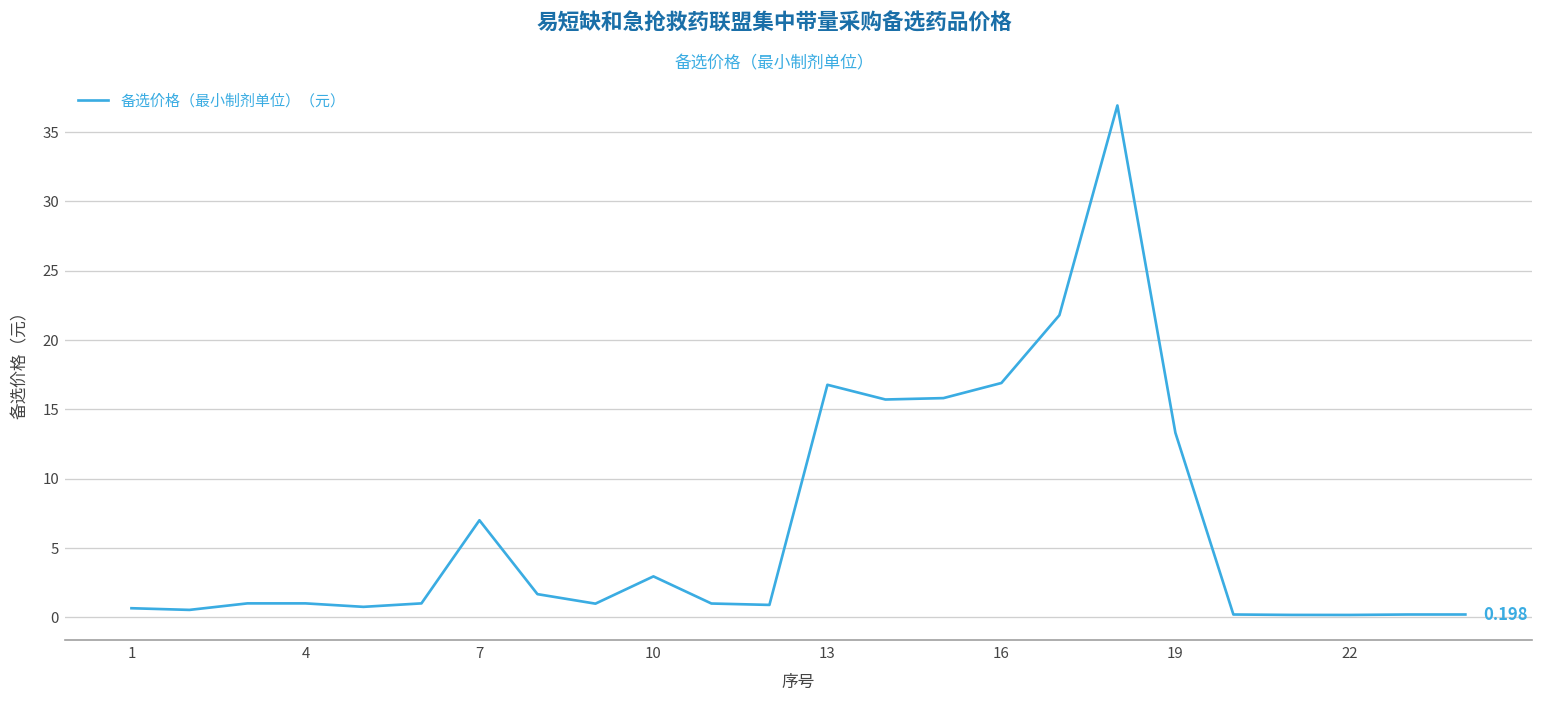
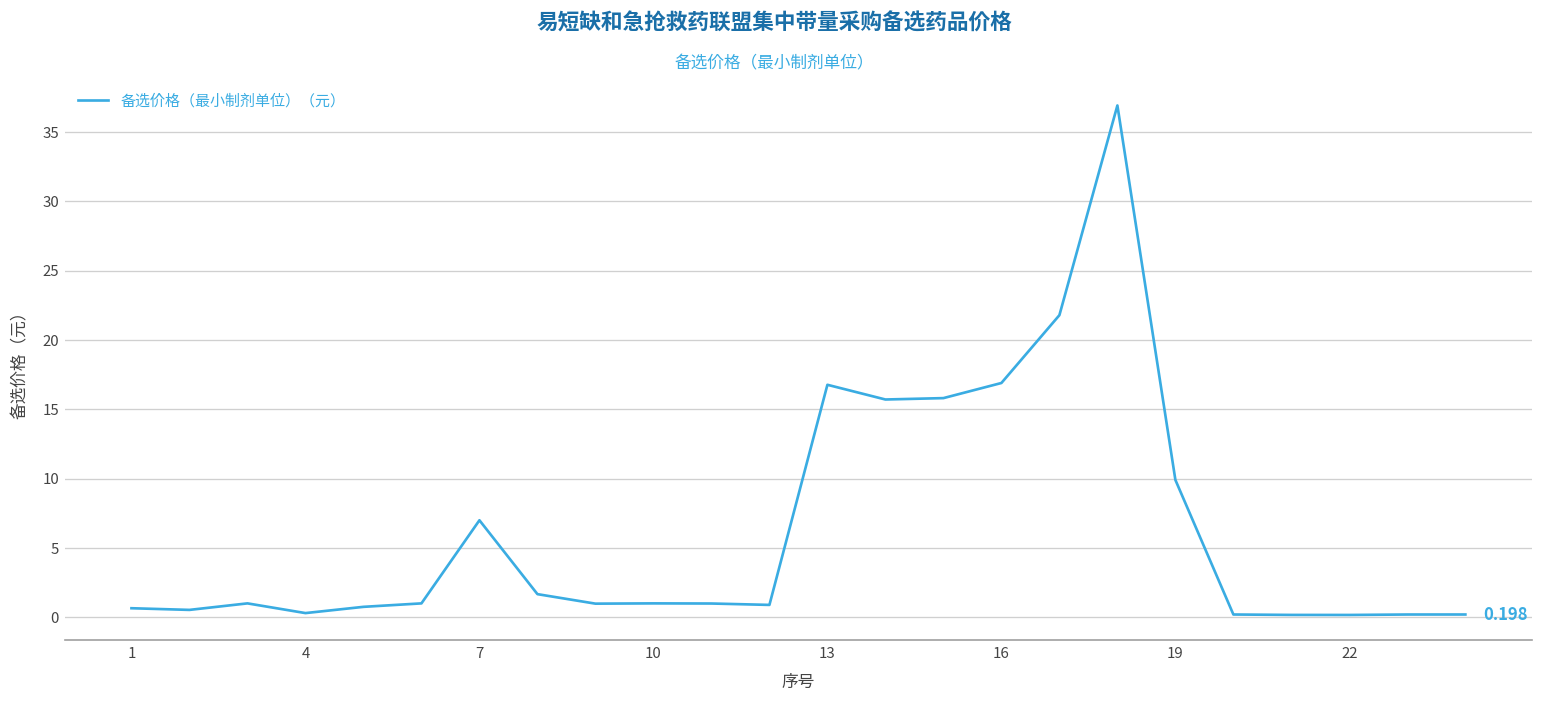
4: 1.0 -> 0.3
10: 2.9 -> 1.0
19: 13.3 -> 9.9
